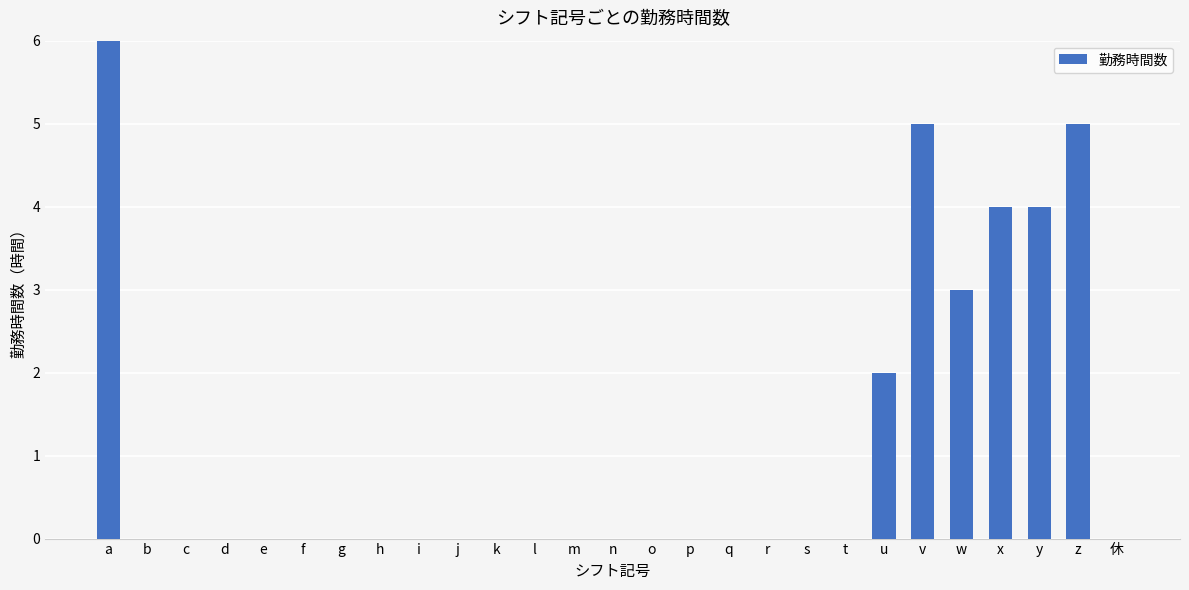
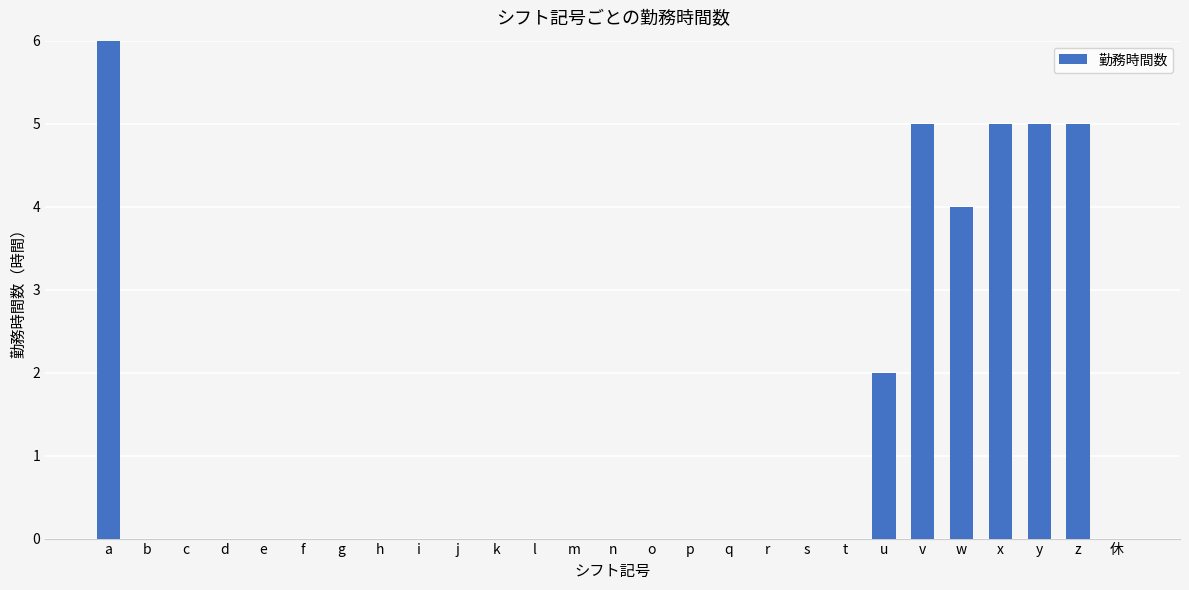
w: 3 -> 4
x: 4 -> 5
y: 4 -> 5
